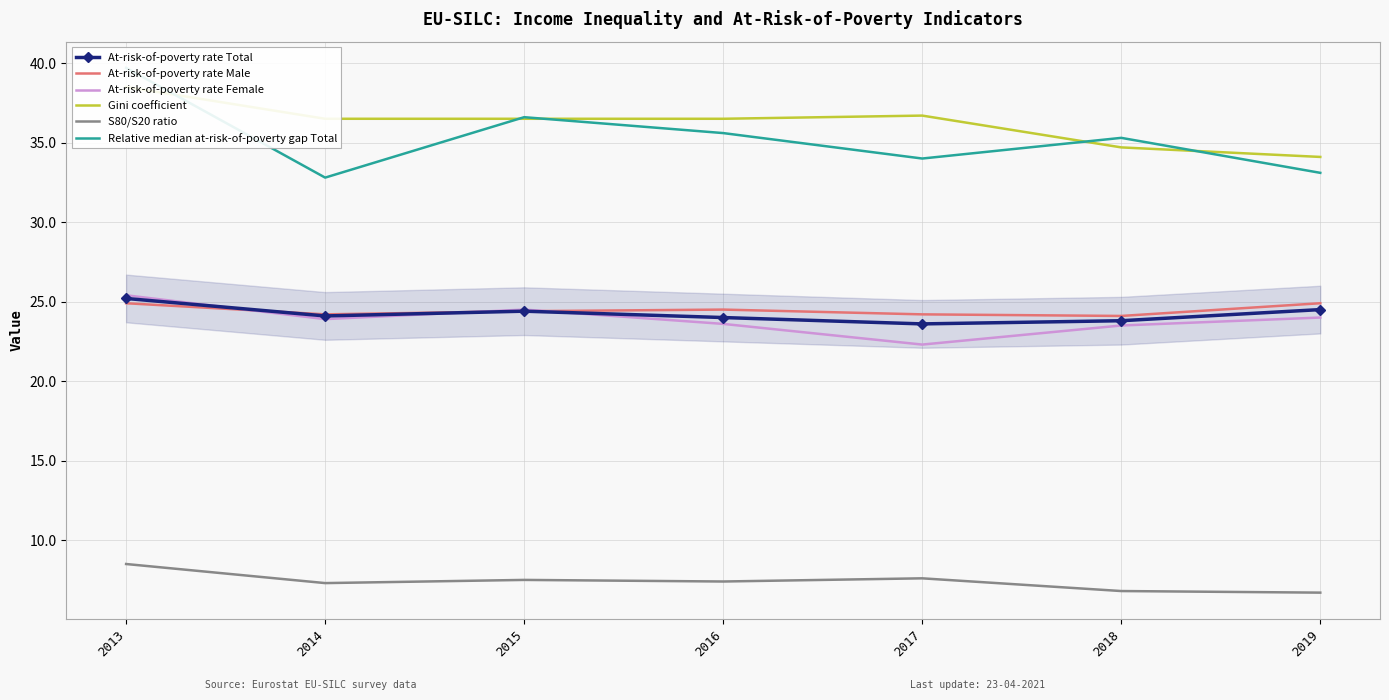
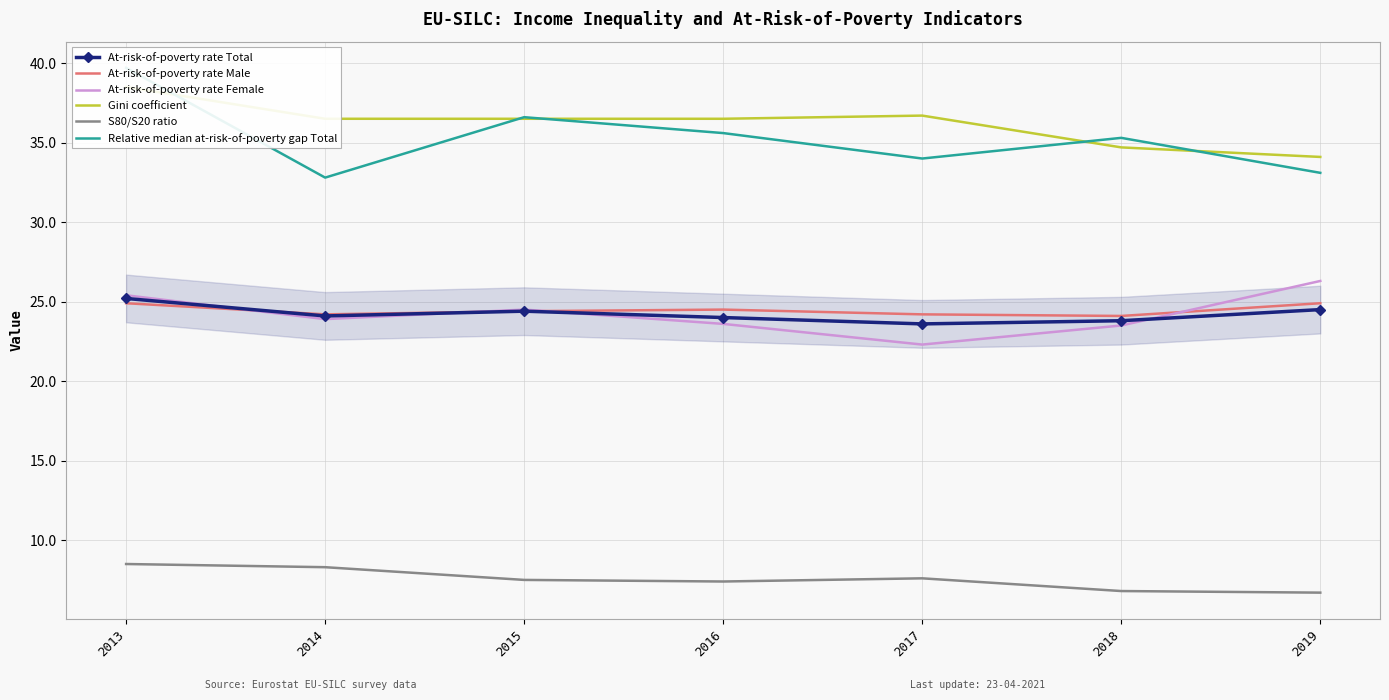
S80/S20 ratio, 2014: 7.3 -> 8.3
At-risk-of-poverty rate Female, 2019: 24.0 -> 26.3
